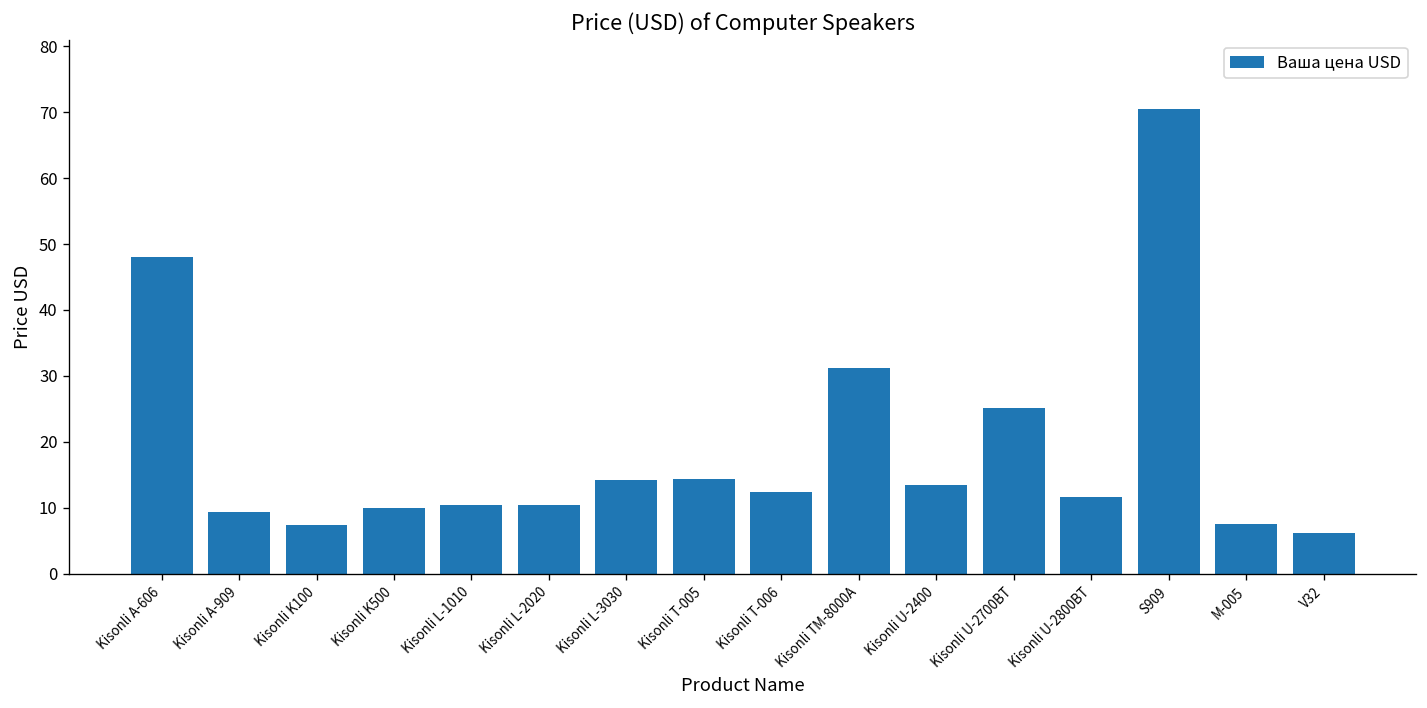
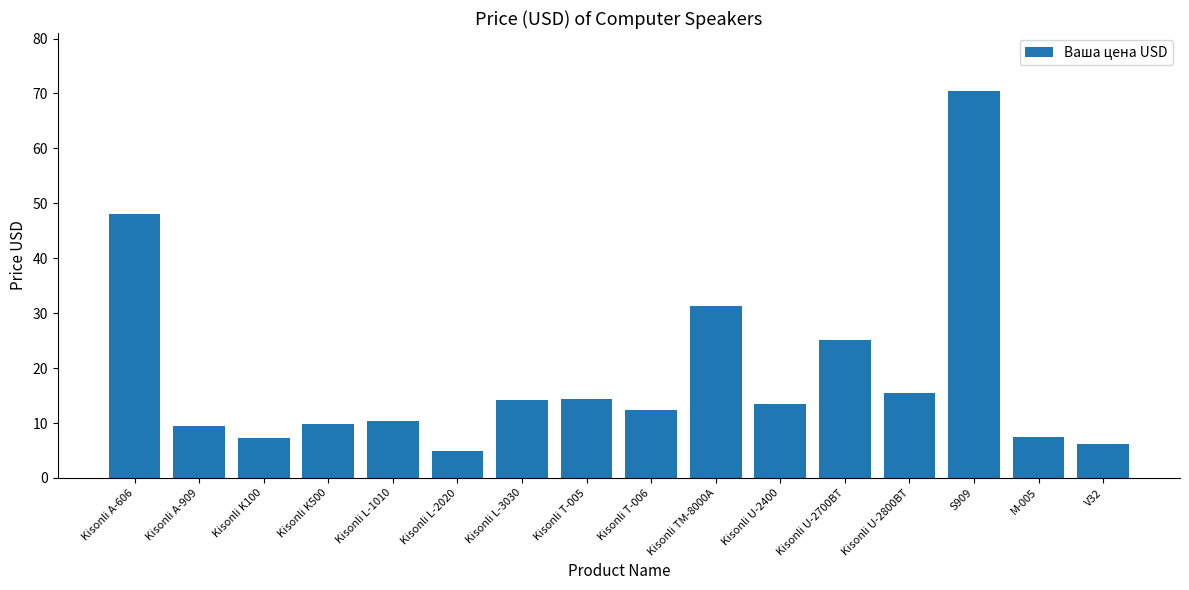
Kisonli L-2020: 10 -> 5
Kisonli U-2800BT: 12 -> 16
